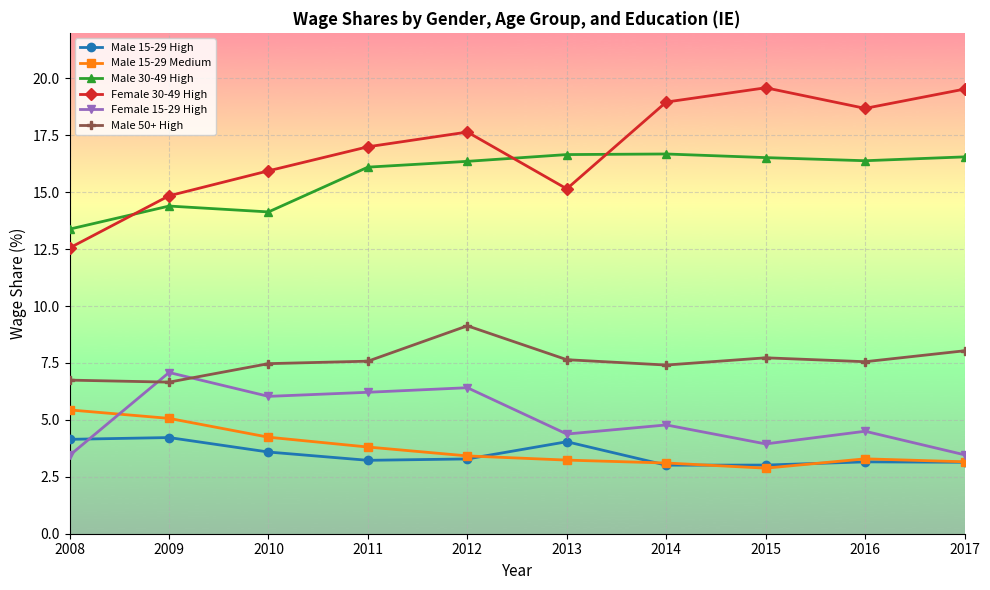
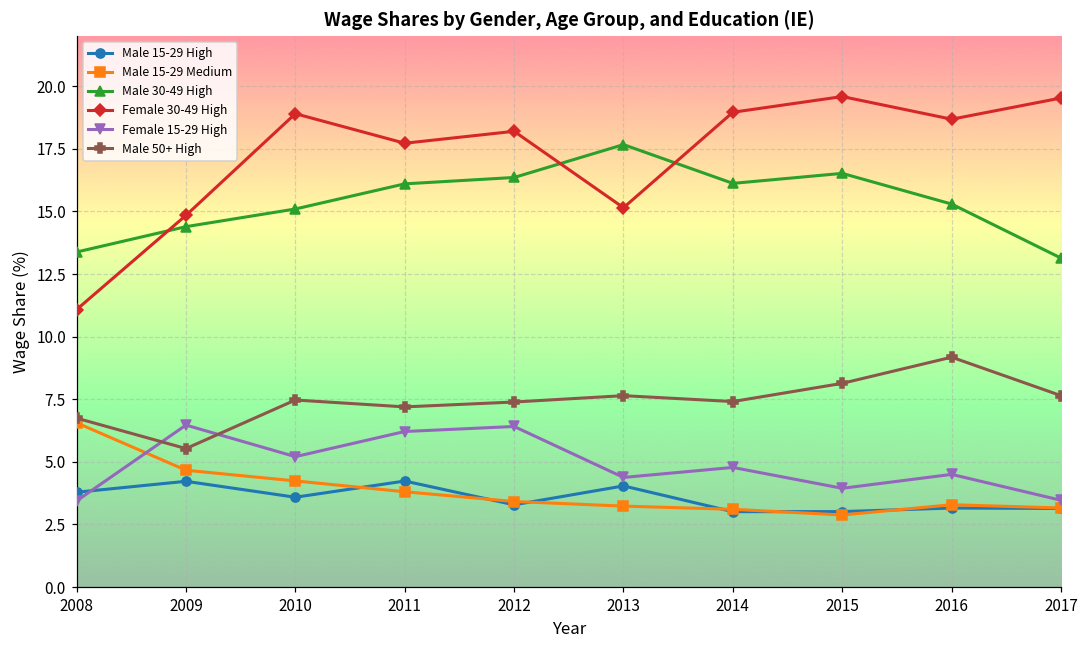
Male 15-29 High, 2008: 4.1 -> 3.8
Male 15-29 Medium, 2008: 5.4 -> 6.6
Female 30-49 High, 2008: 12.6 -> 11.1
Male 15-29 Medium, 2009: 5.1 -> 4.7
Female 15-29 High, 2009: 7.1 -> 6.5
Male 50+ High, 2009: 6.7 -> 5.5
Male 30-49 High, 2010: 14.1 -> 15.1
Female 30-49 High, 2010: 15.9 -> 18.9
Female 15-29 High, 2010: 6.0 -> 5.2
Male 15-29 High, 2011: 3.2 -> 4.2
Female 30-49 High, 2011: 17.0 -> 17.7
Male 50+ High, 2011: 7.6 -> 7.2
Female 30-49 High, 2012: 17.6 -> 18.2
Male 50+ High, 2012: 9.1 -> 7.4
Male 30-49 High, 2013: 16.7 -> 17.7
Male 30-49 High, 2014: 16.7 -> 16.1
Male 50+ High, 2015: 7.7 -> 8.1
Male 30-49 High, 2016: 16.4 -> 15.3
Male 50+ High, 2016: 7.6 -> 9.2
Male 30-49 High, 2017: 16.6 -> 13.1
Male 50+ High, 2017: 8.0 -> 7.6
